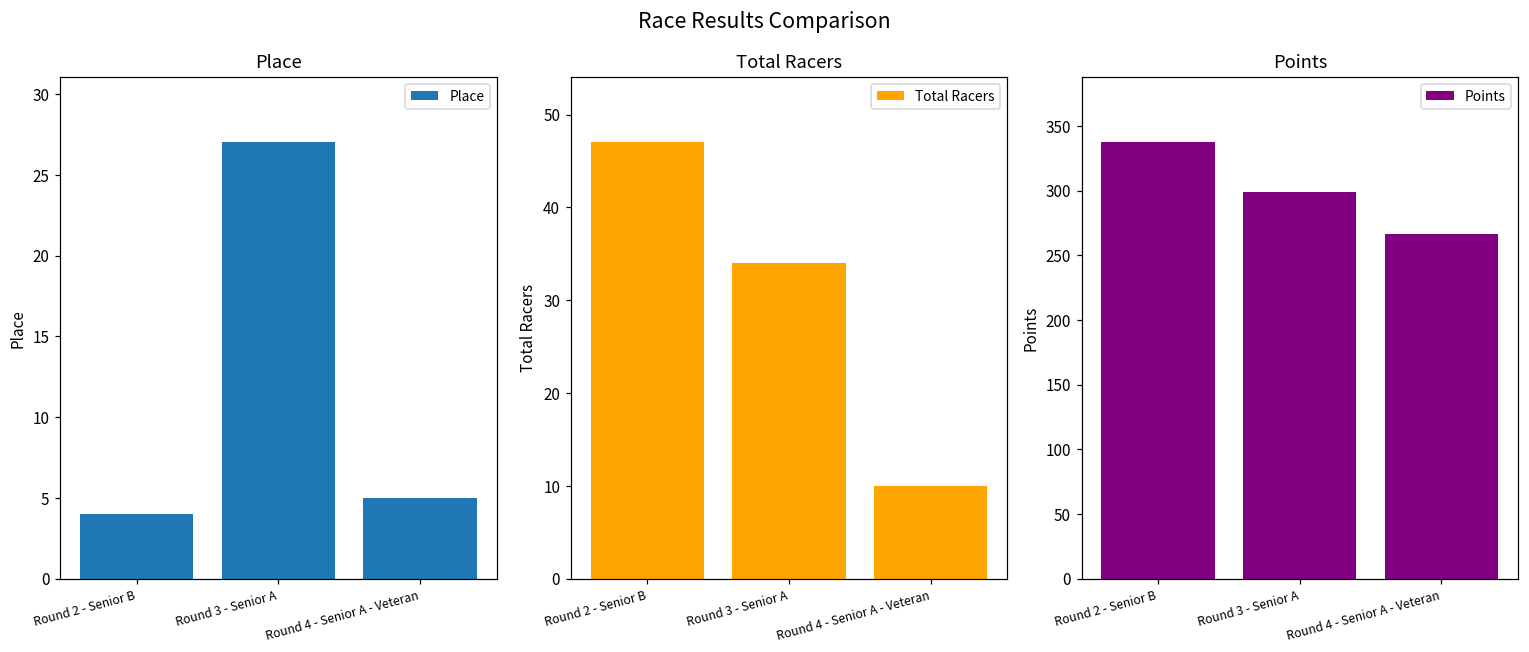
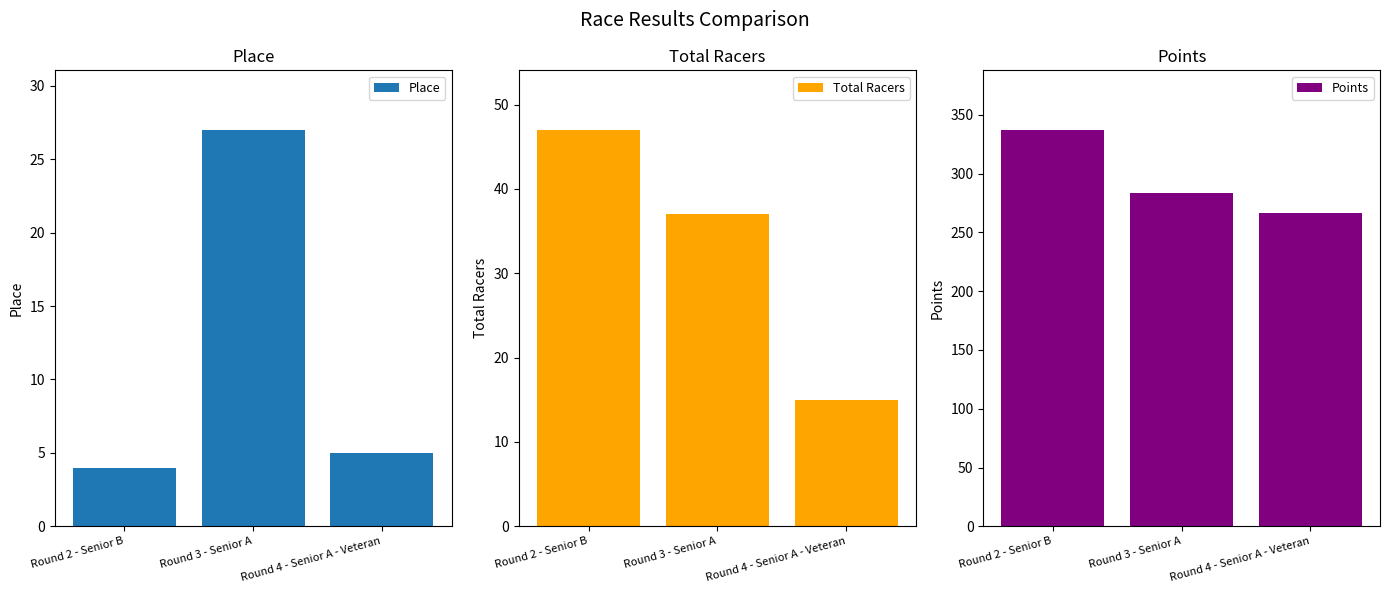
Total Racers, Round 3 - Senior A: 34 -> 37
Total Racers, Round 4 - Senior A - Veteran: 10 -> 15
Points, Round 3 - Senior A: 299 -> 283
